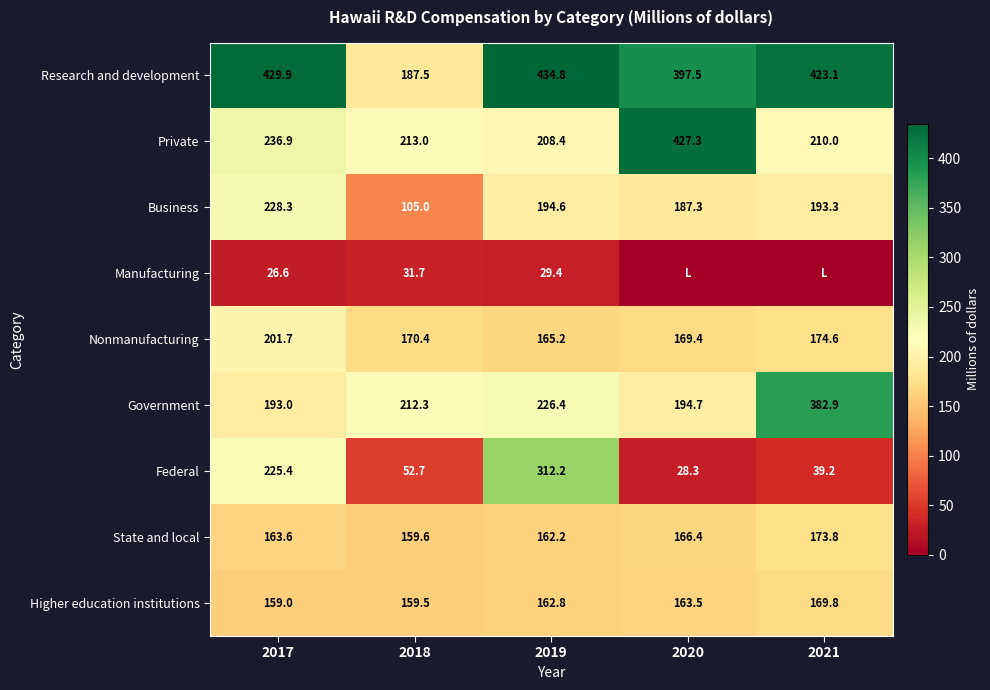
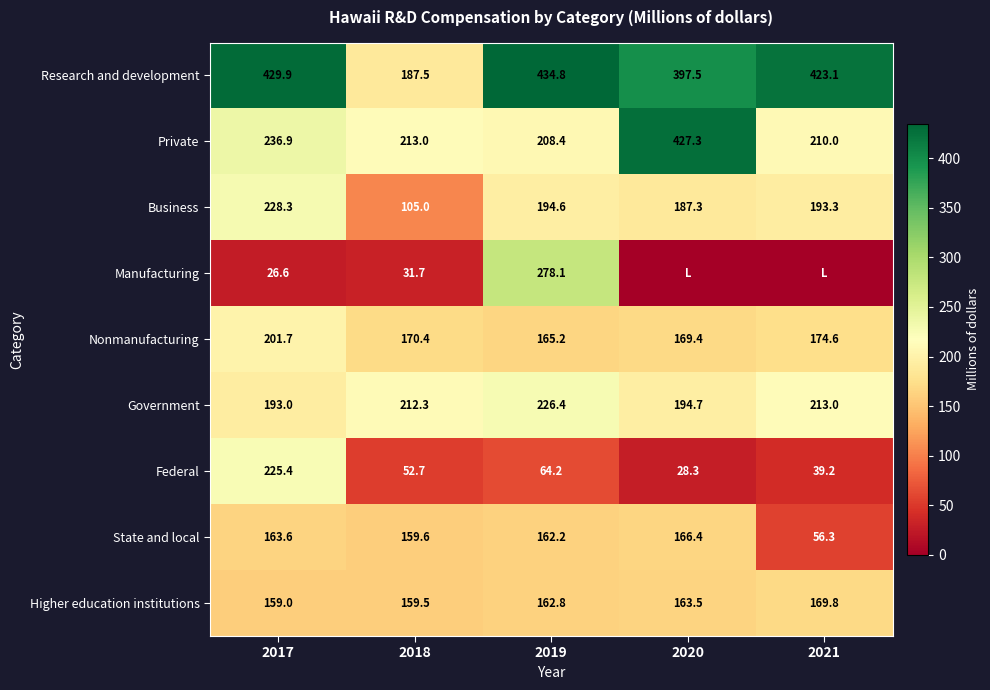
Manufacturing, 2019: 29.4 -> 278.1
Government, 2021: 382.9 -> 213.0
Federal, 2019: 312.2 -> 64.2
State and local, 2021: 173.8 -> 56.3
